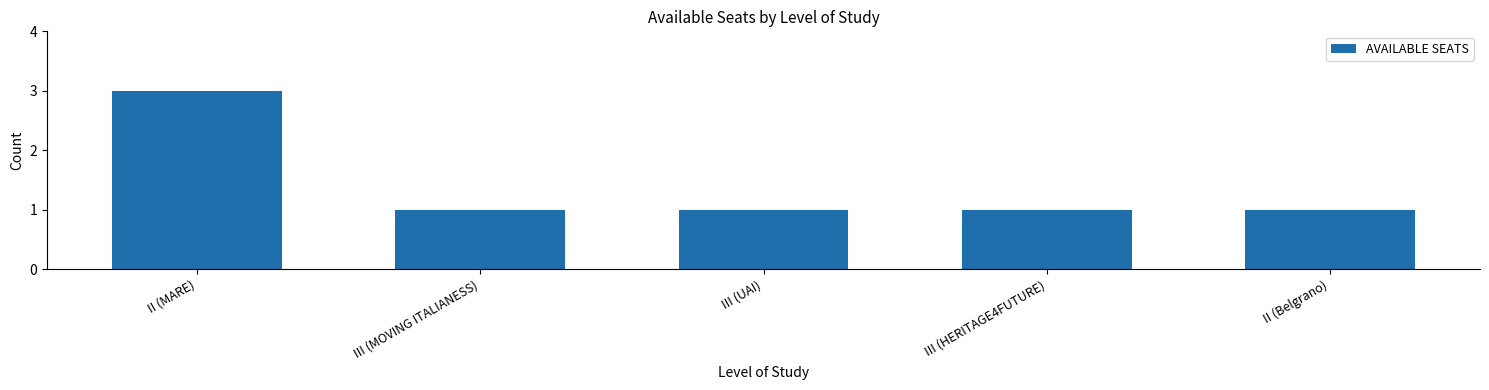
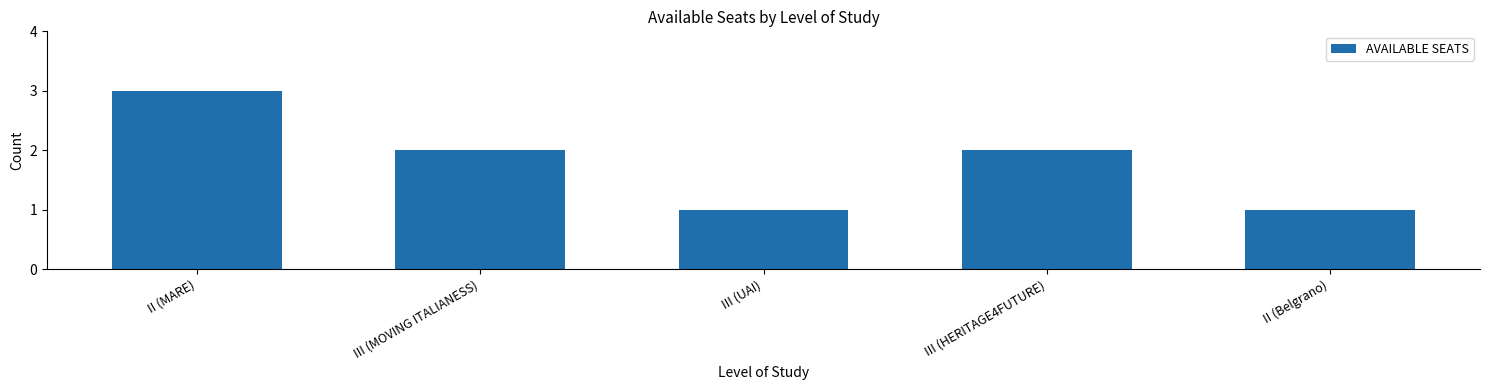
III (MOVING ITALIANESS): 1 -> 2
III (HERITAGE4FUTURE): 1 -> 2
